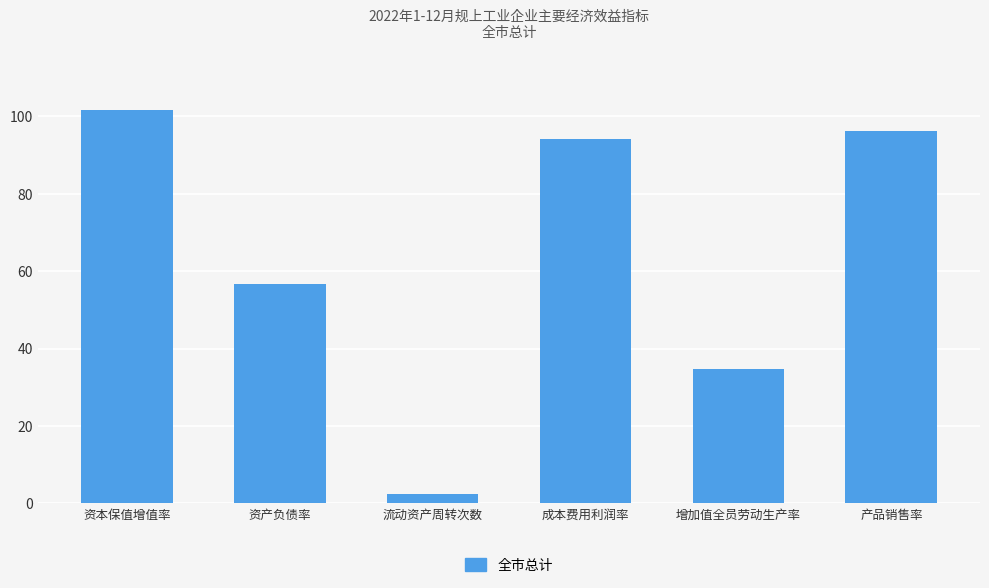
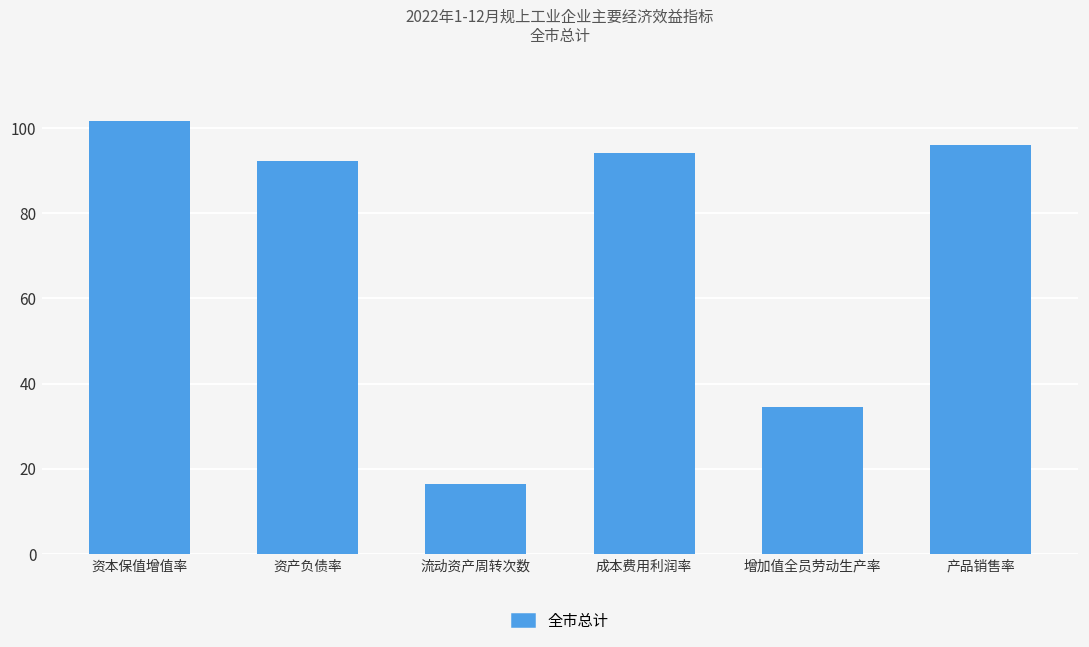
资产负债率: 57 -> 92
流动资产周转次数: 2 -> 16
